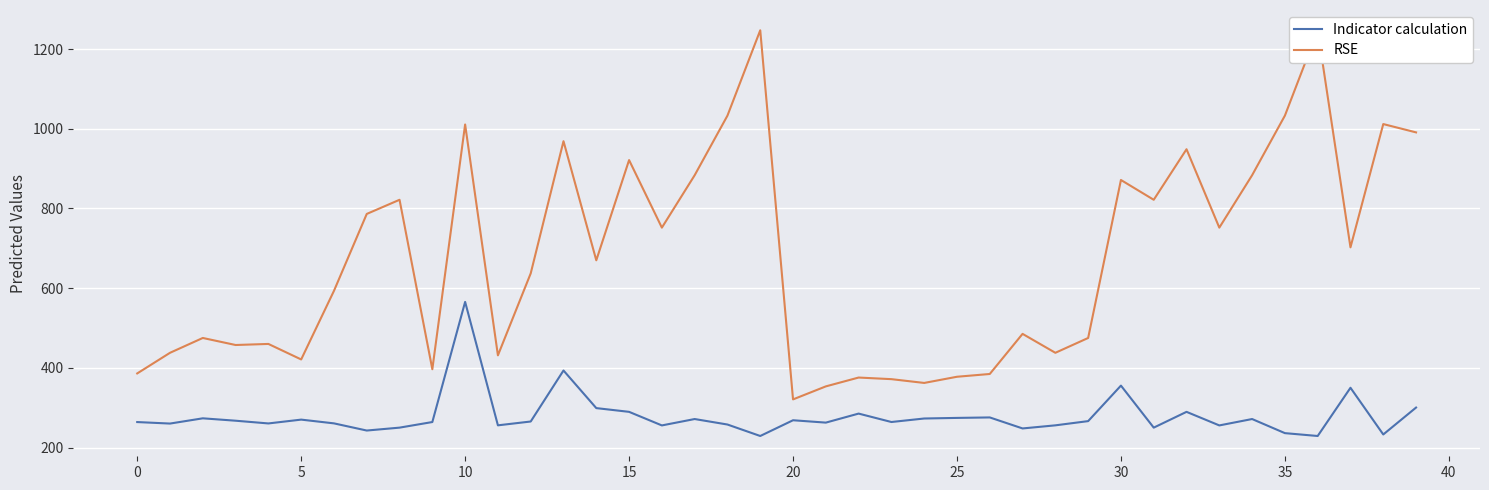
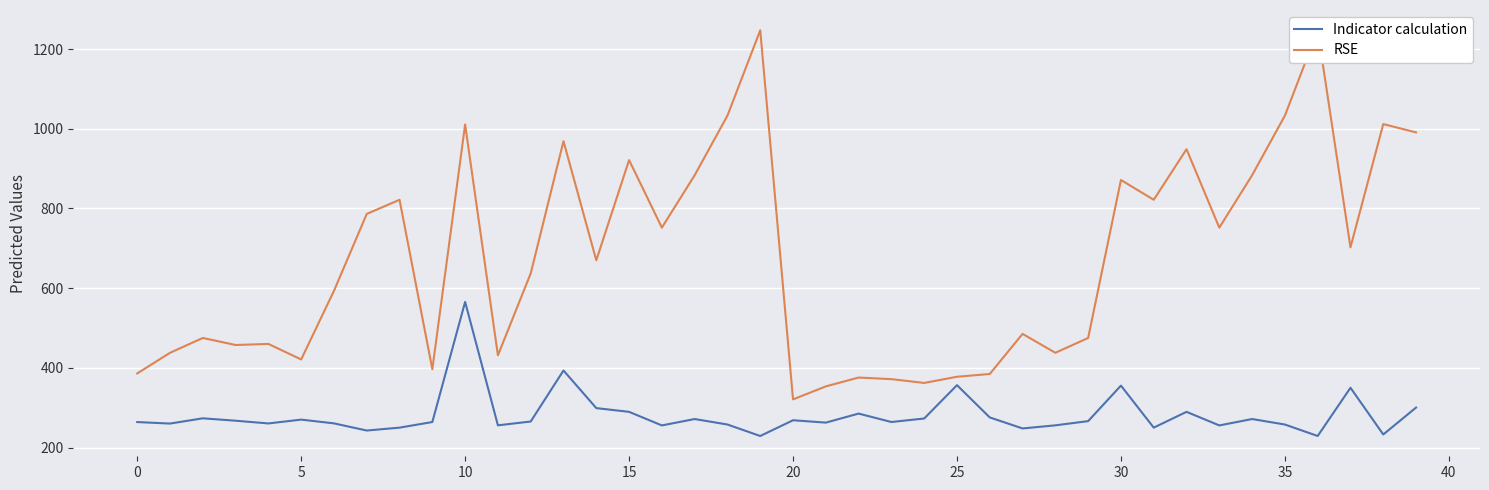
Indicator calculation, 25: 270 -> 360
Indicator calculation, 35: 240 -> 260
